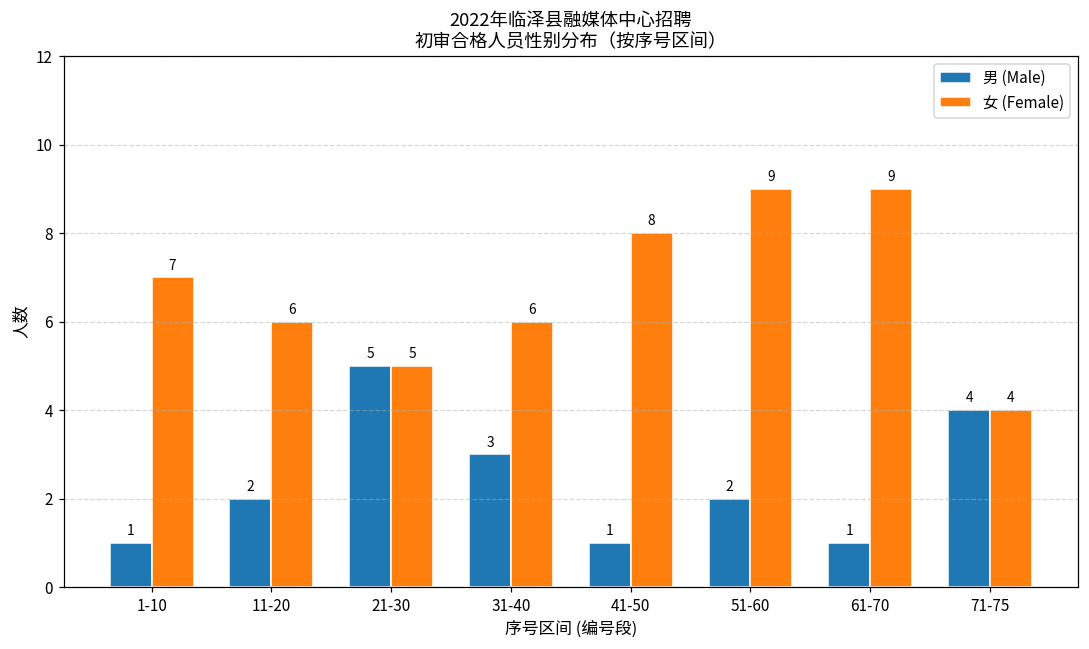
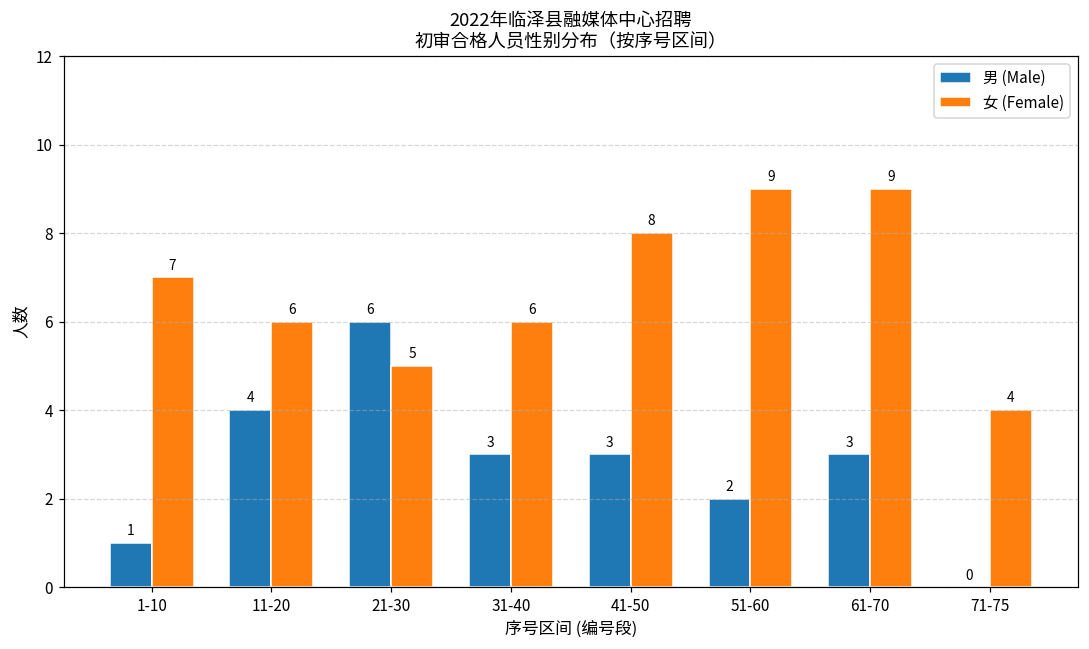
男 (Male), 11-20: 2 -> 4
男 (Male), 21-30: 5 -> 6
男 (Male), 41-50: 1 -> 3
男 (Male), 61-70: 1 -> 3
男 (Male), 71-75: 4 -> 0
